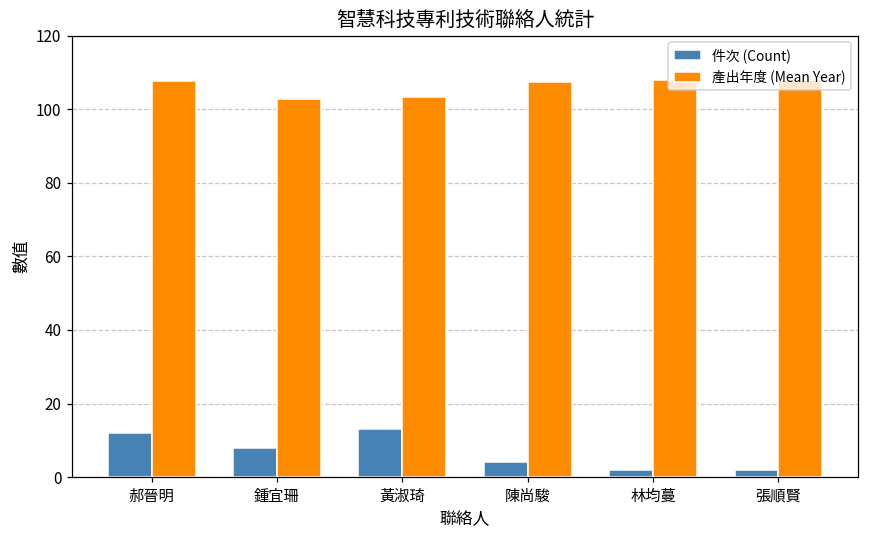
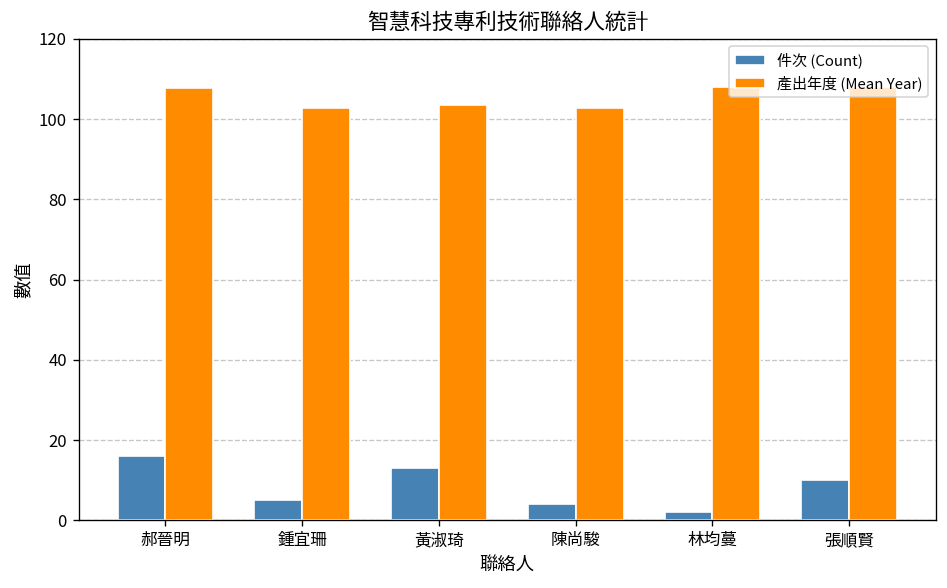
件次 (Count), 郝晉明: 12 -> 16
件次 (Count), 鍾宜珊: 8 -> 5
產出年度 (Mean Year), 陳尚駿: 108 -> 103
件次 (Count), 張順賢: 2 -> 10
